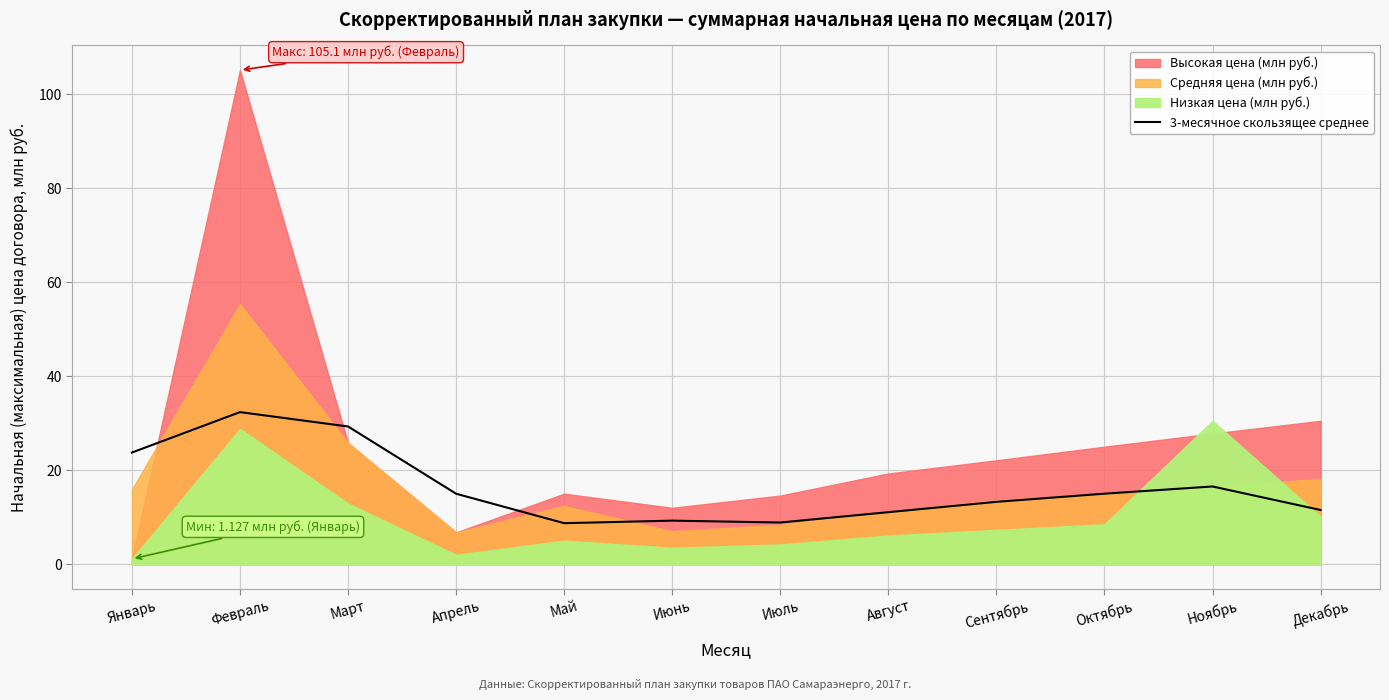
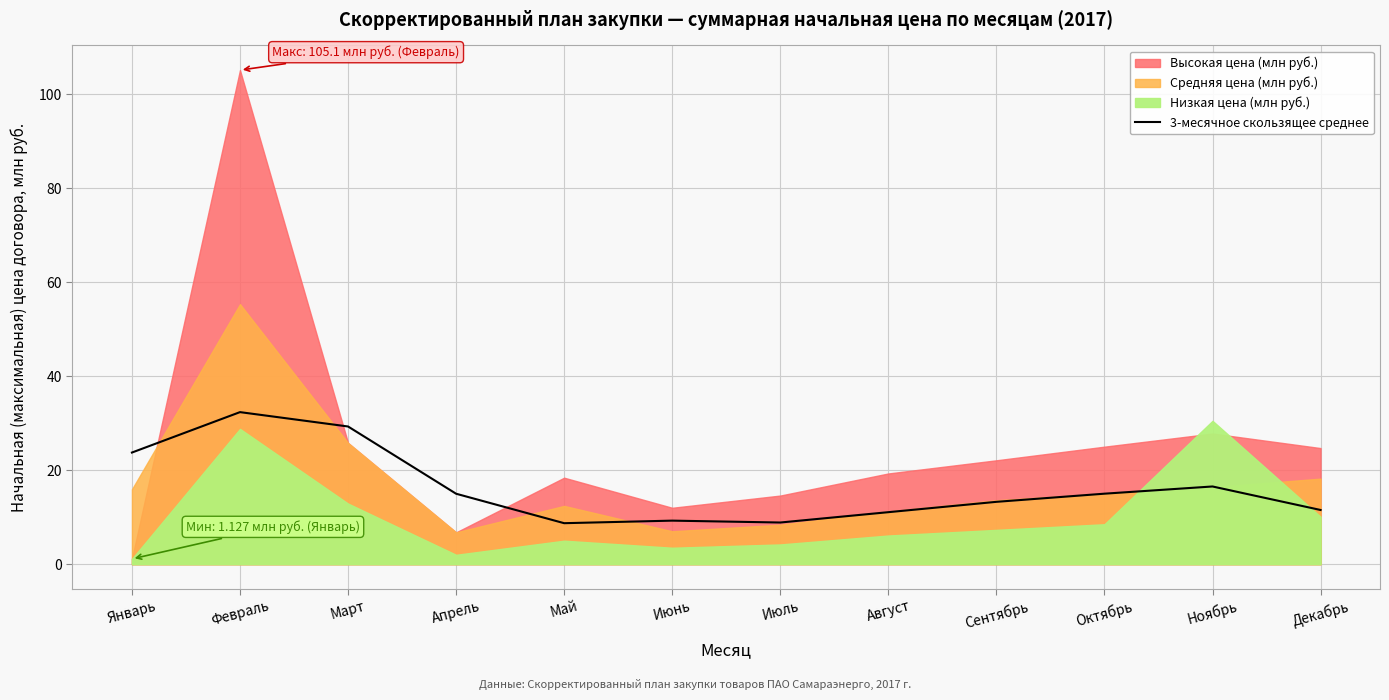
Высокая цена (млн руб.), Май: 15 -> 18
Высокая цена (млн руб.), Декабрь: 31 -> 25
